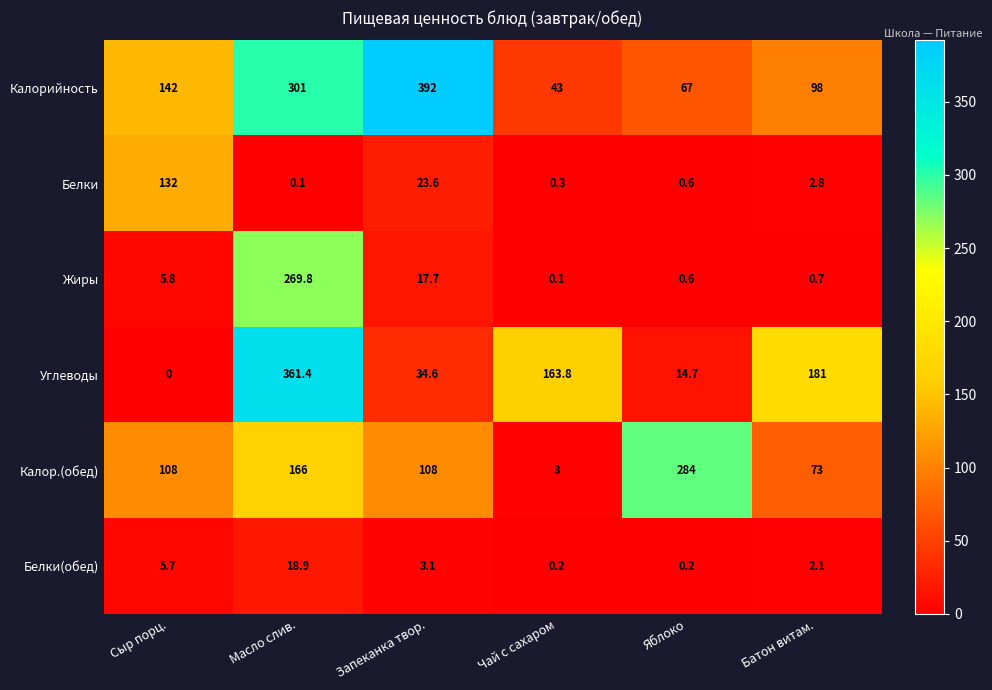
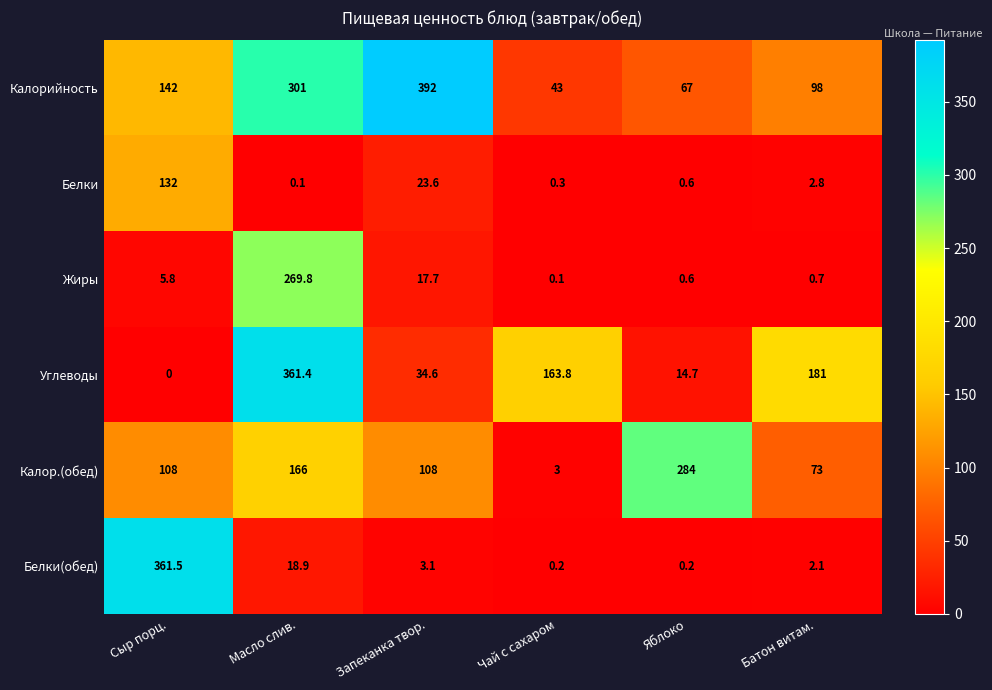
Белки(обед), Сыр порц.: 5.7 -> 361.5
